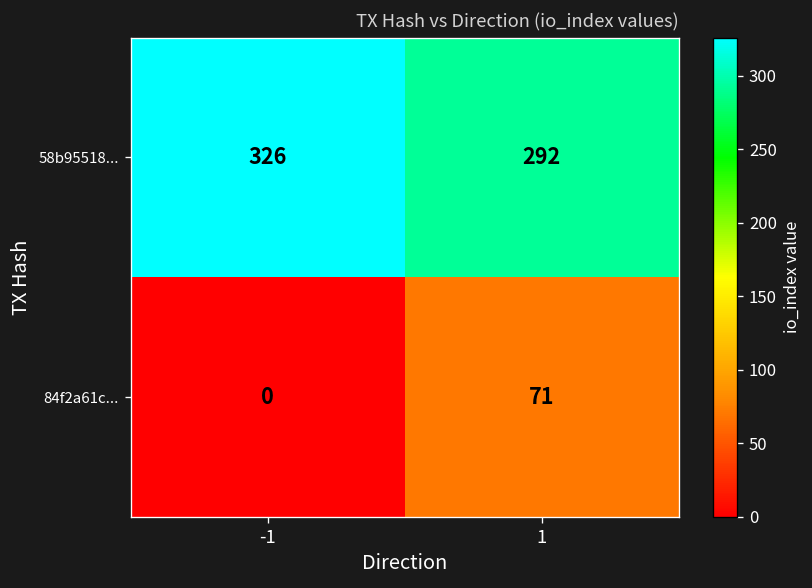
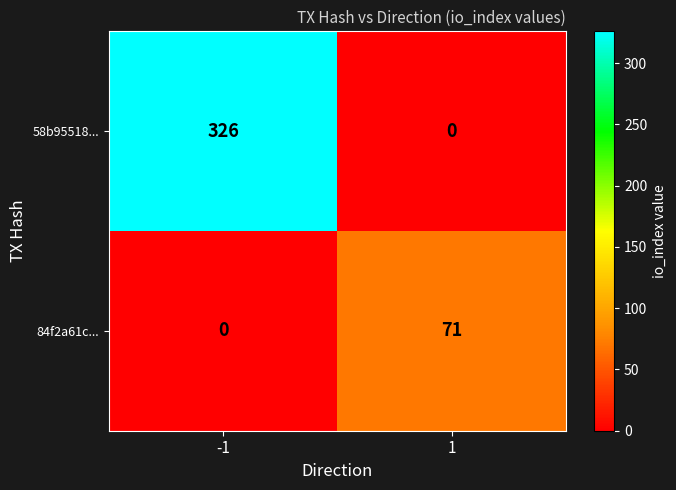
58b95518..., 1: 292 -> 0
